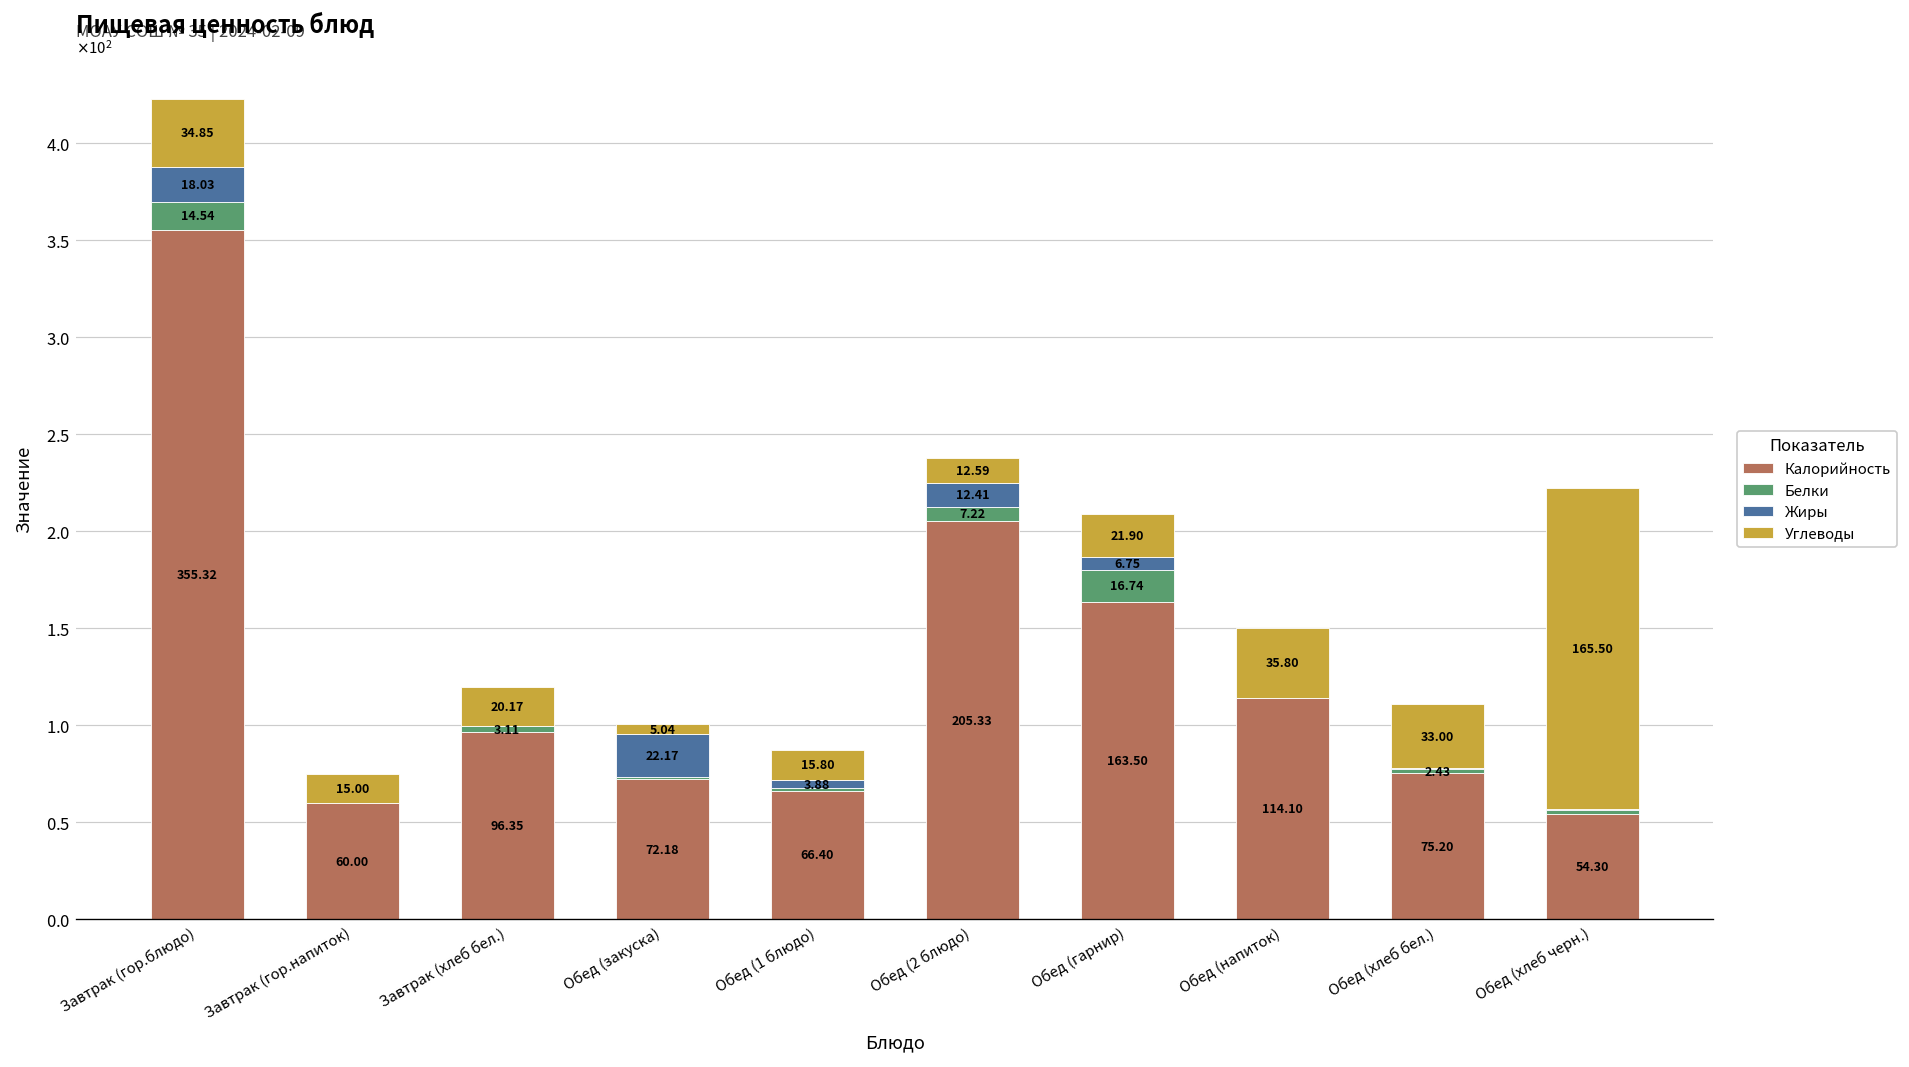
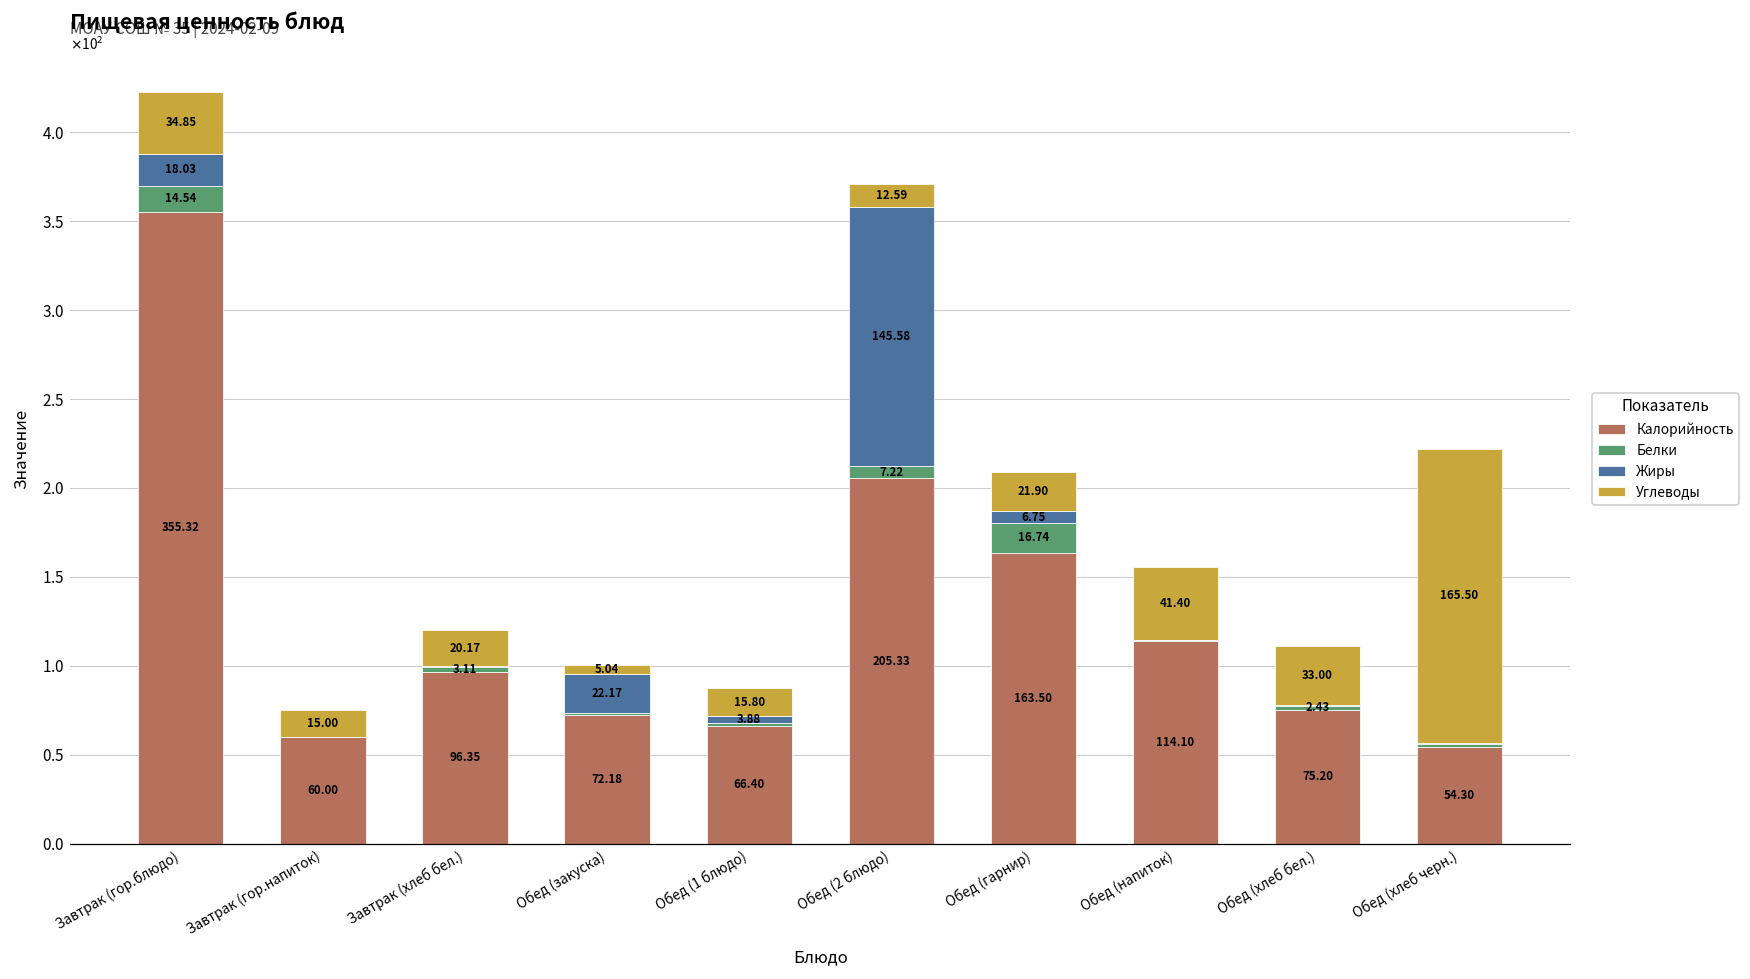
Жиры, Обед (2 блюдо): 12.41 -> 145.58
Углеводы, Обед (напиток): 35.80 -> 41.40
